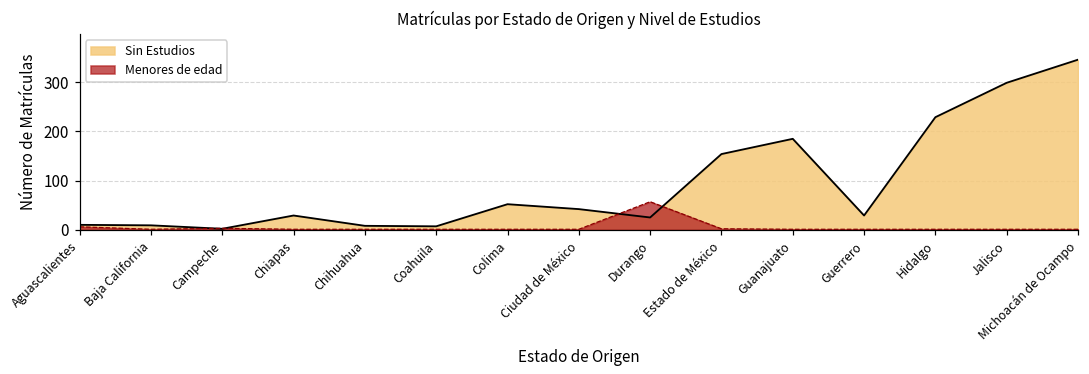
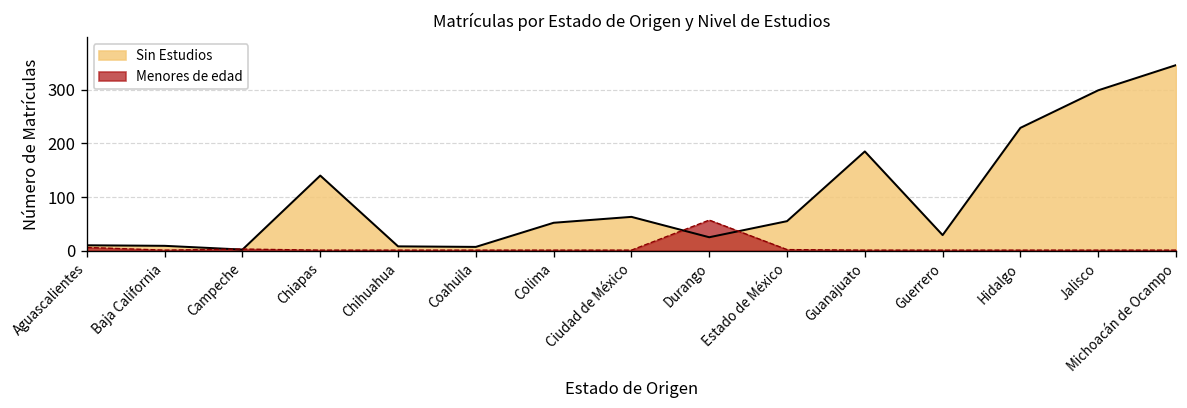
Sin Estudios, Chiapas: 30 -> 140
Sin Estudios, Ciudad de México: 40 -> 60
Sin Estudios, Estado de México: 150 -> 60
